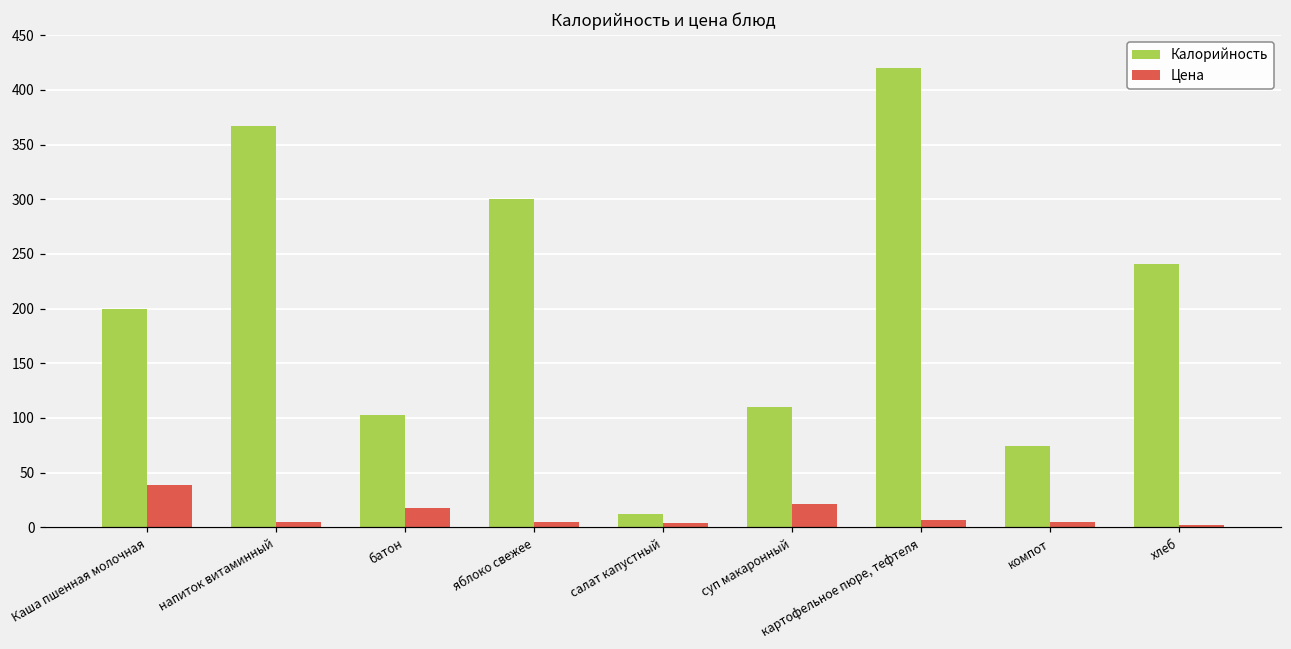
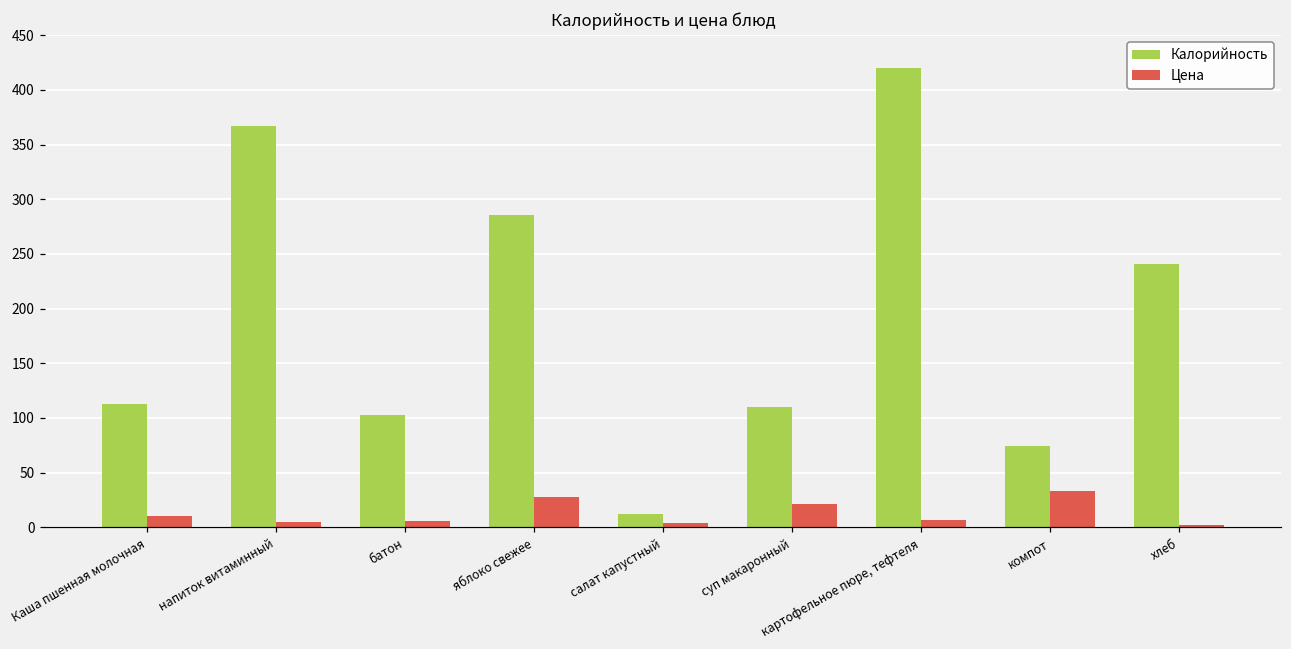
Калорийность, Каша пшенная молочная: 200 -> 110
Цена, Каша пшенная молочная: 40 -> 10
Цена, батон: 20 -> 10
Калорийность, яблоко свежее: 300 -> 290
Цена, яблоко свежее: 10 -> 30
Цена, компот: 10 -> 30
